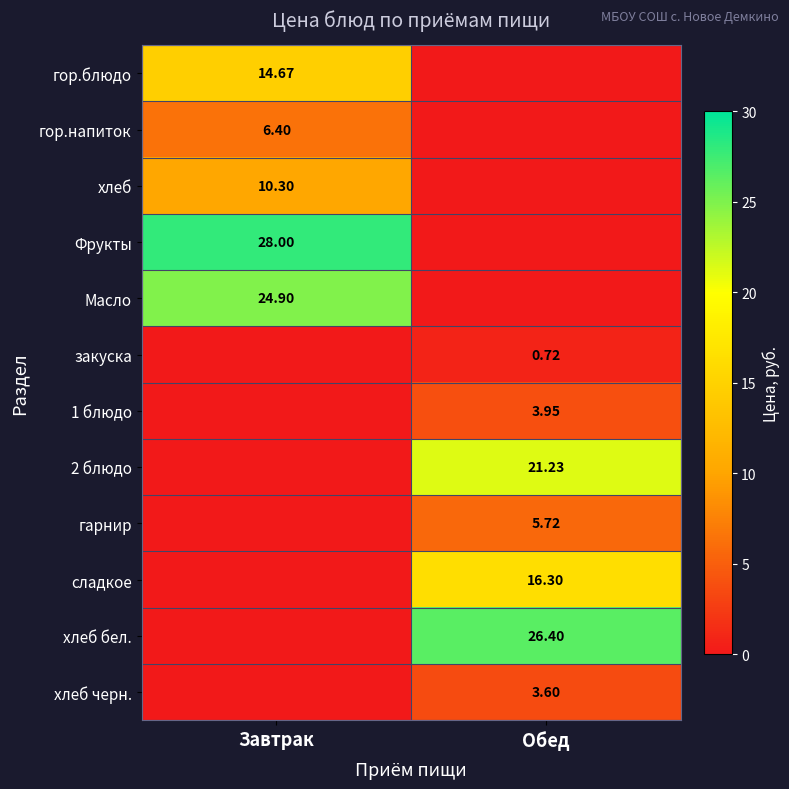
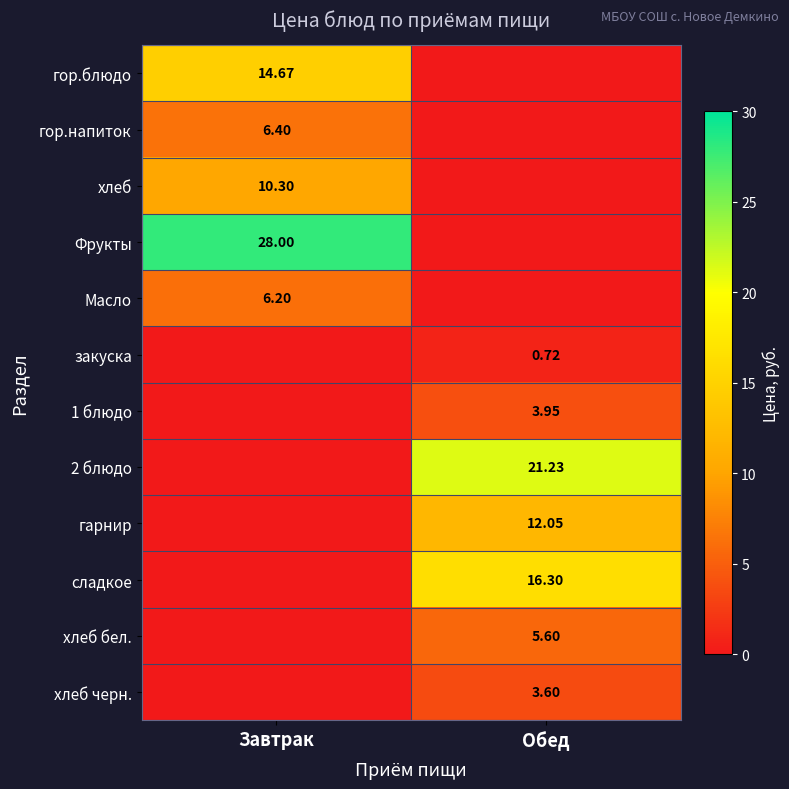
Масло, Завтрак: 24.90 -> 6.20
гарнир, Обед: 5.72 -> 12.05
хлеб бел., Обед: 26.40 -> 5.60
